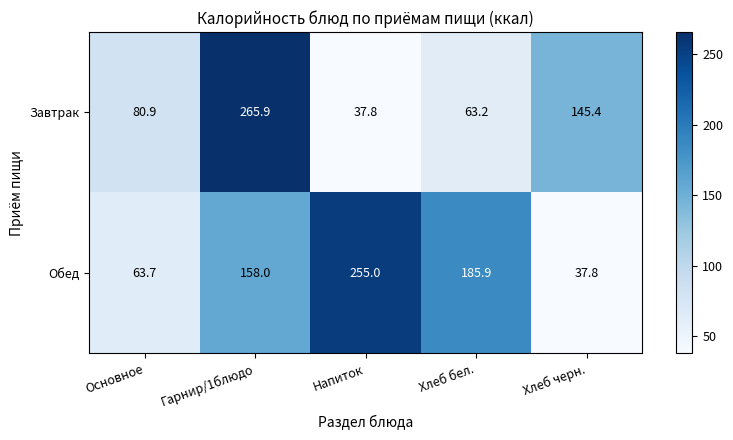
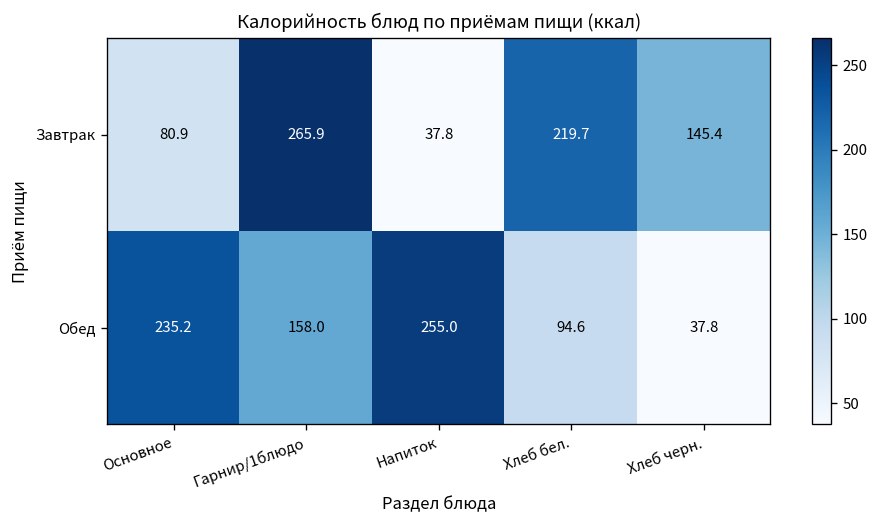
Завтрак, Хлеб бел.: 63.2 -> 219.7
Обед, Основное: 63.7 -> 235.2
Обед, Хлеб бел.: 185.9 -> 94.6
